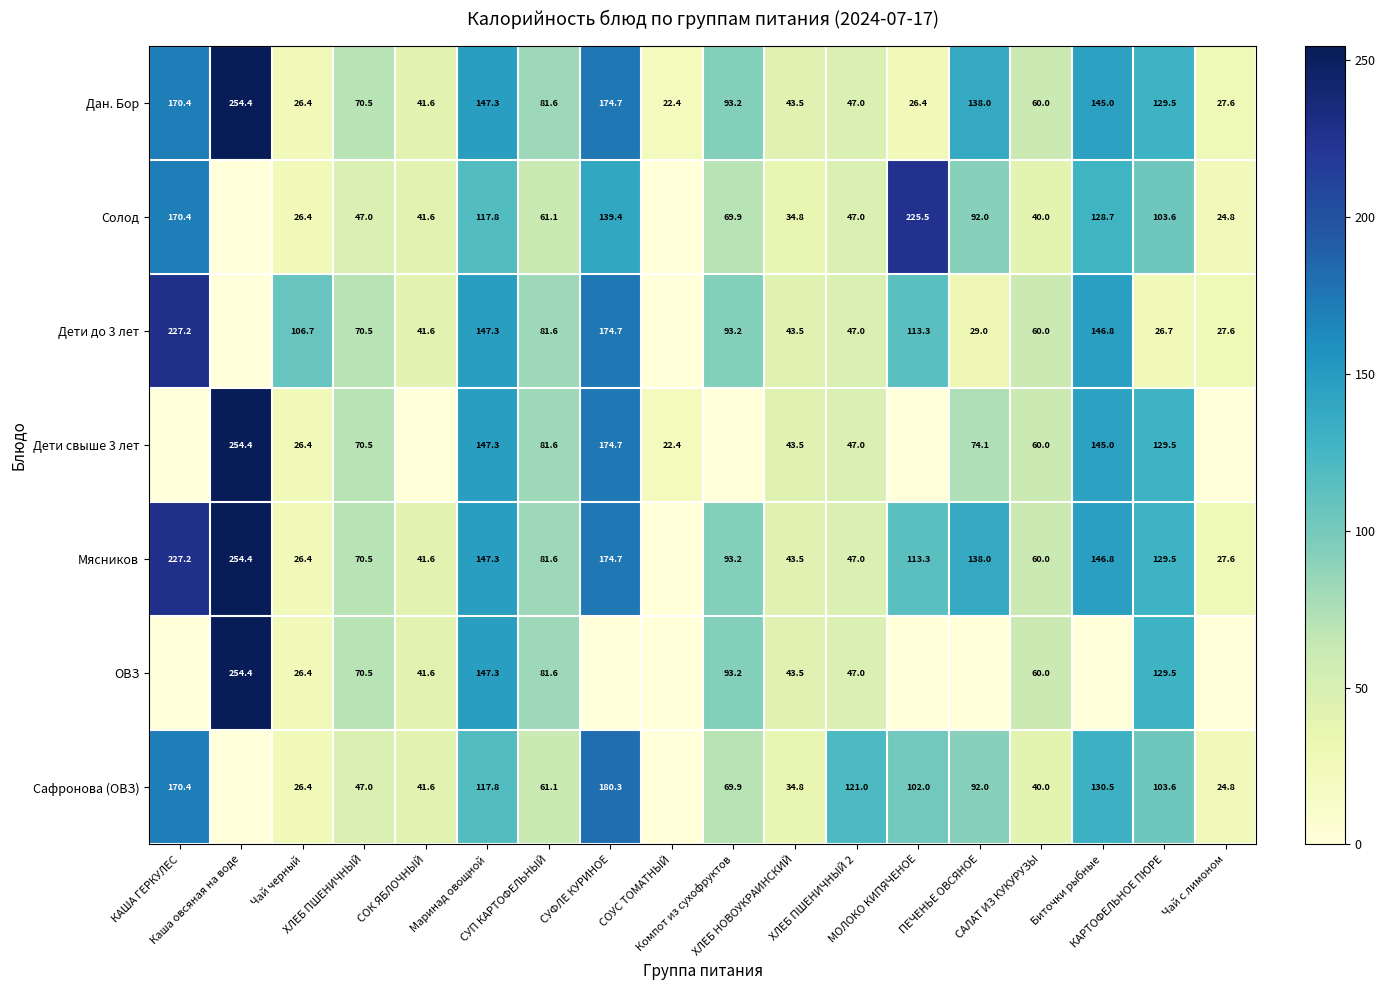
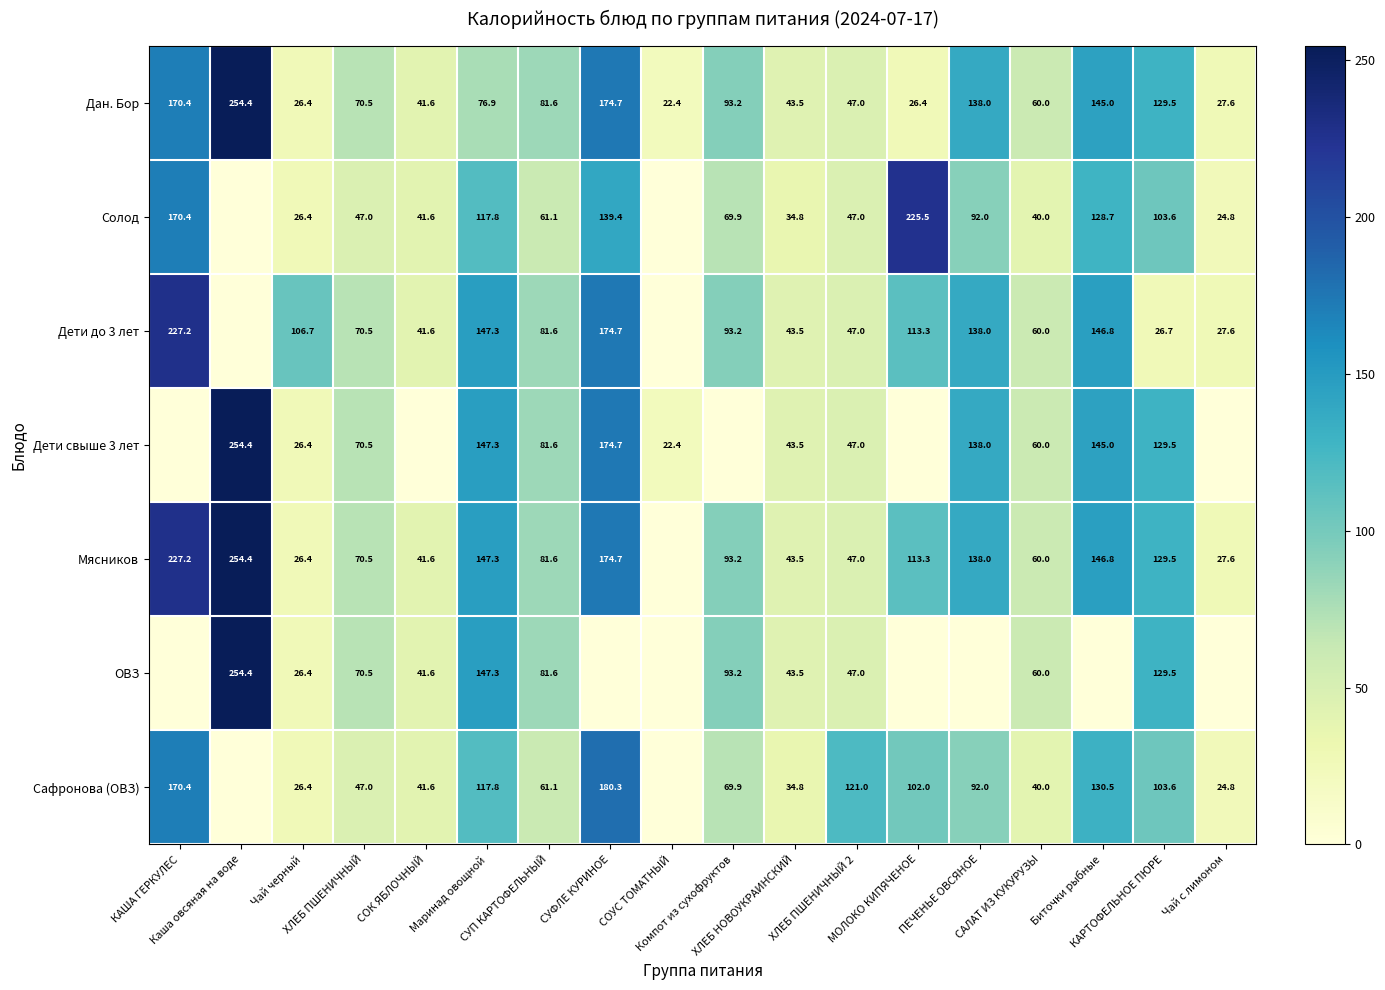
Дан. Бор, Маринад овощной: 147.3 -> 76.9
Дети до 3 лет, ПЕЧЕНЬЕ ОВСЯНОЕ: 29.0 -> 138.0
Дети свыше 3 лет, ПЕЧЕНЬЕ ОВСЯНОЕ: 74.1 -> 138.0
